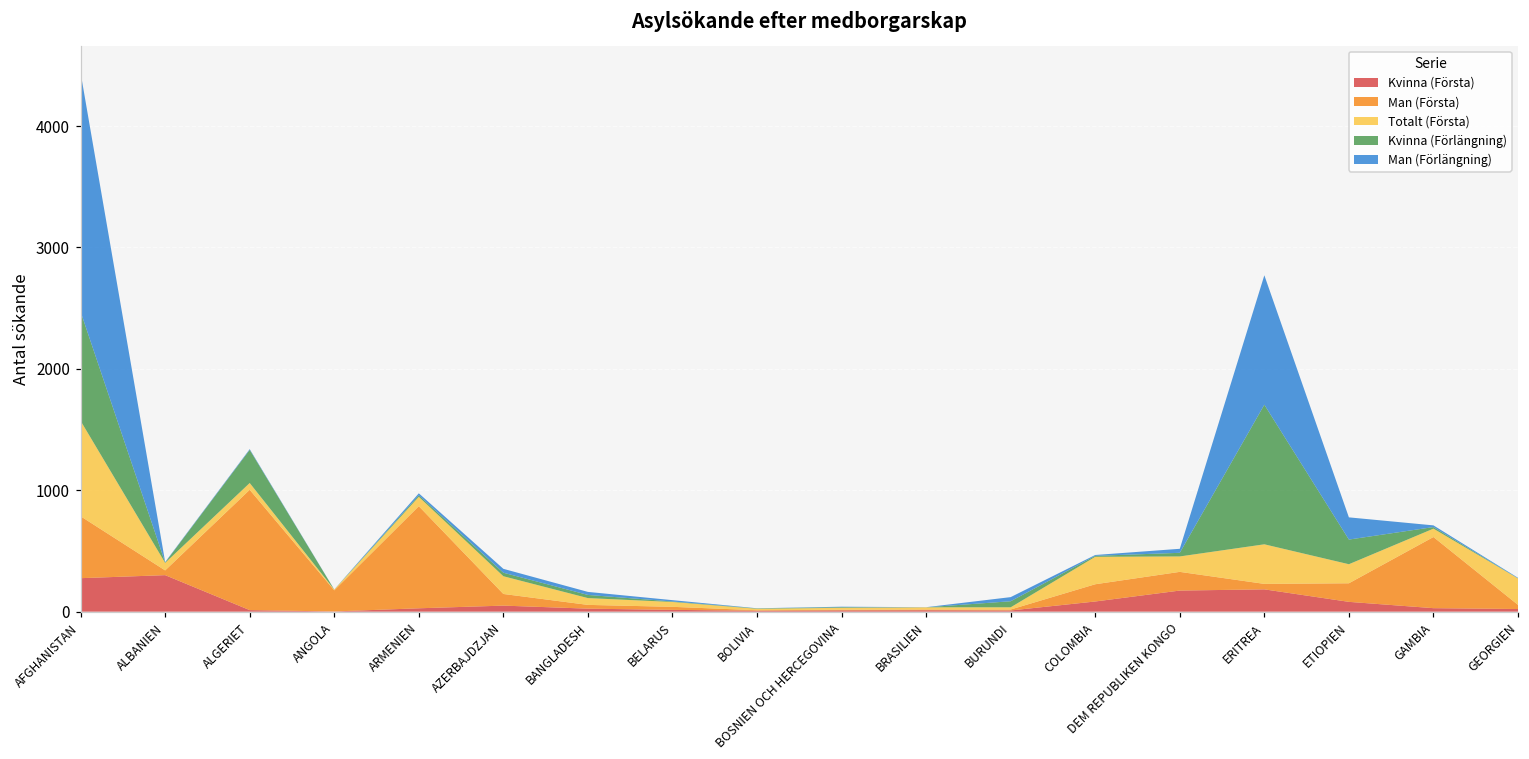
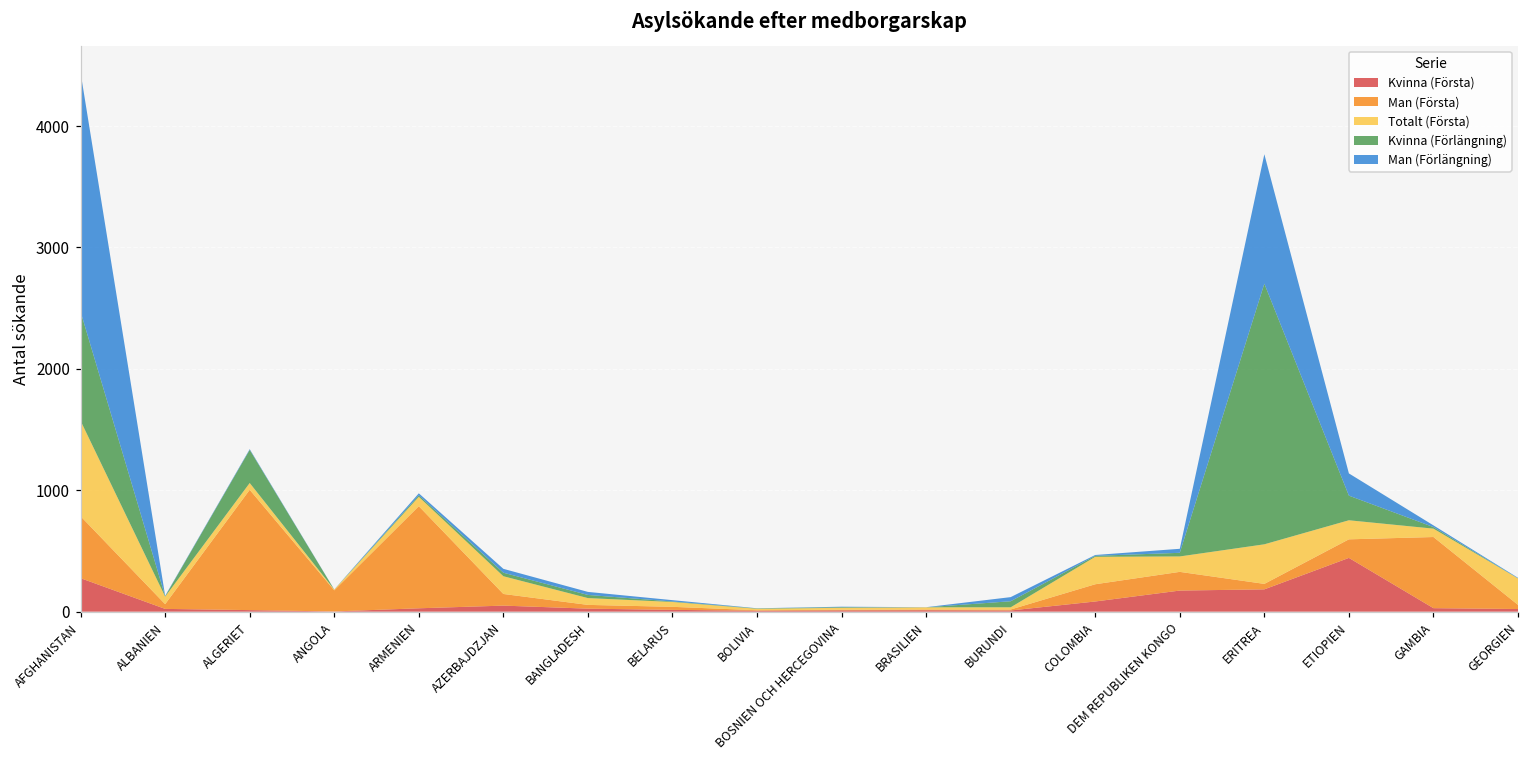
Kvinna (Första), ALBANIEN: 300 -> 20
Kvinna (Förlängning), ERITREA: 1150 -> 2150
Kvinna (Första), ETIOPIEN: 80 -> 440
